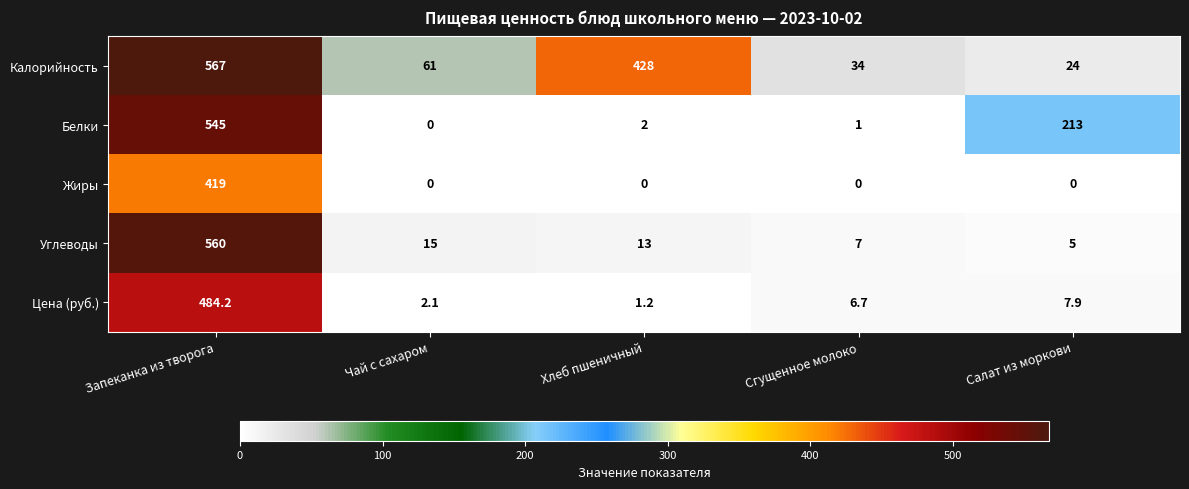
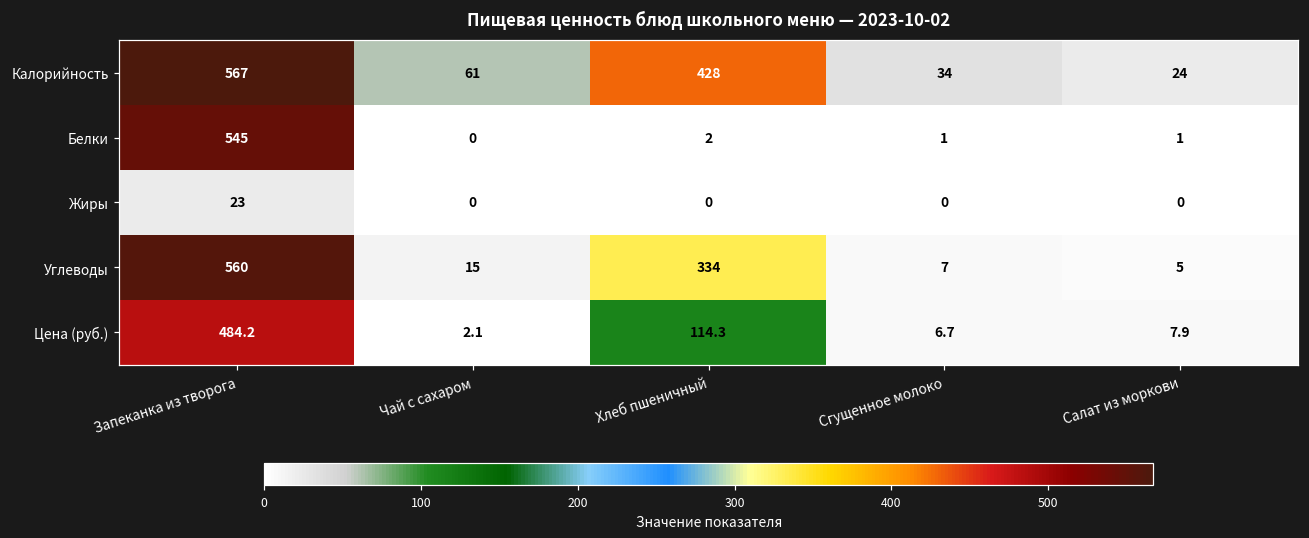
Белки, Салат из моркови: 213 -> 1
Жиры, Запеканка из творога: 419 -> 23
Углеводы, Хлеб пшеничный: 13 -> 334
Цена (руб.), Хлеб пшеничный: 1.2 -> 114.3
